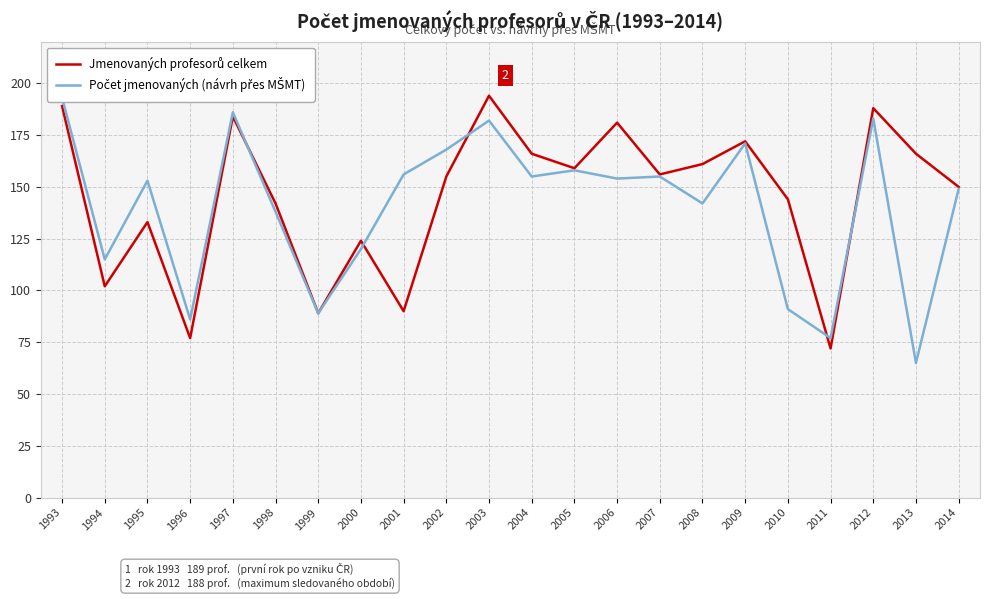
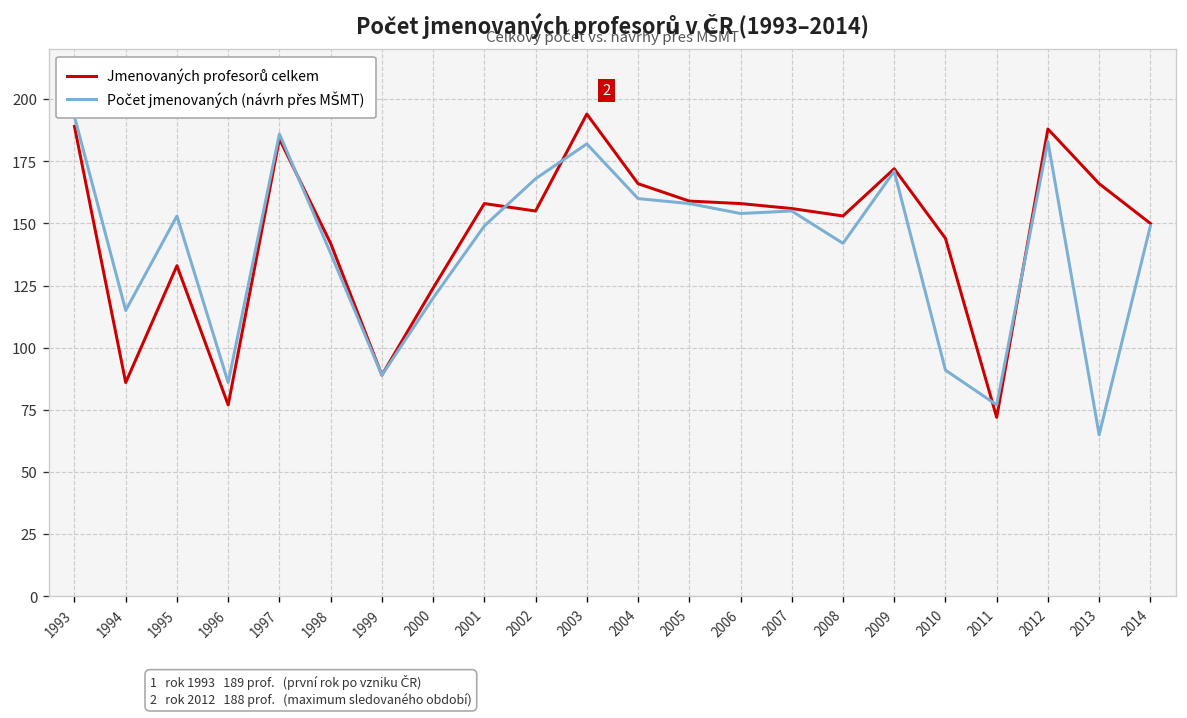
Jmenovaných profesorů celkem, 1994: 102 -> 86
Jmenovaných profesorů celkem, 2001: 90 -> 158
Počet jmenovaných (návrh přes MŠMT), 2001: 156 -> 149
Počet jmenovaných (návrh přes MŠMT), 2004: 155 -> 160
Jmenovaných profesorů celkem, 2006: 181 -> 158
Jmenovaných profesorů celkem, 2008: 161 -> 153
